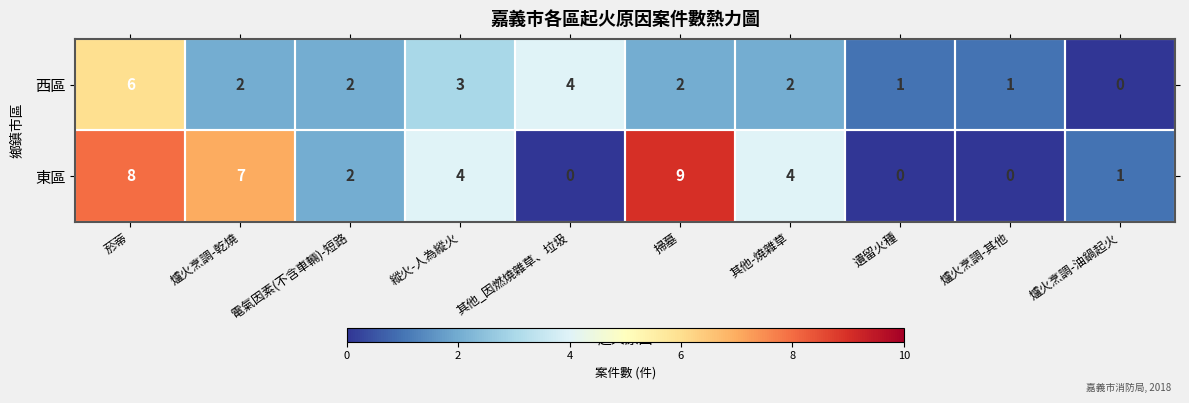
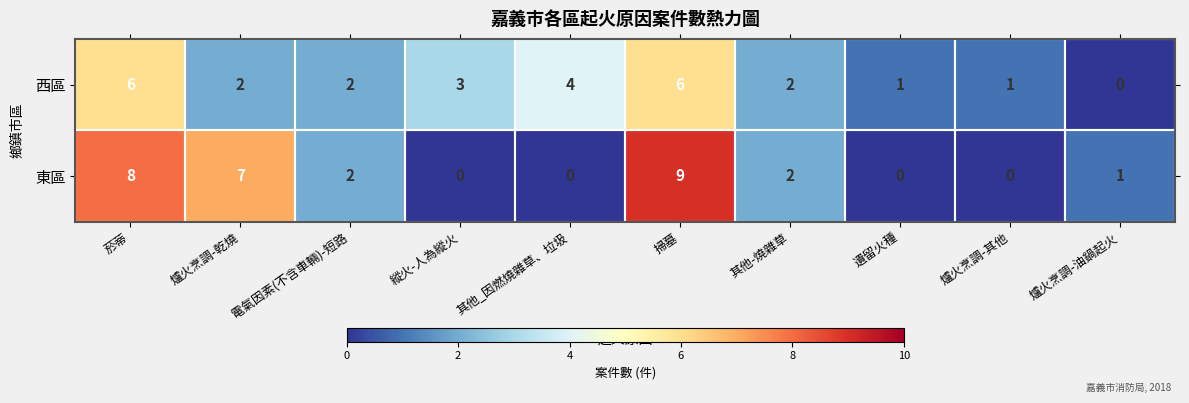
西區, 掃墓: 2 -> 6
東區, 縱火-人為縱火: 4 -> 0
東區, 其他-燒雜草: 4 -> 2
